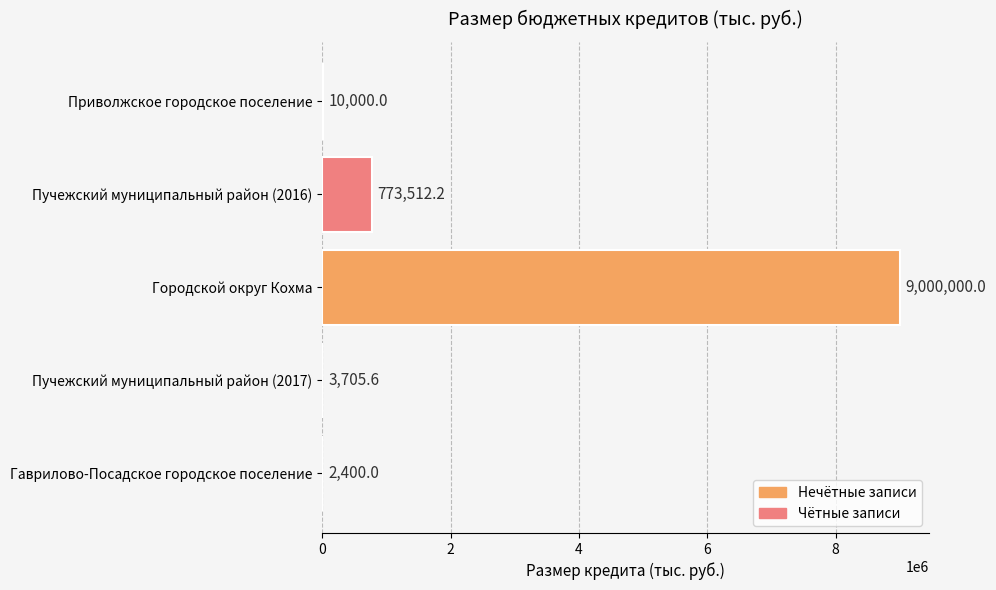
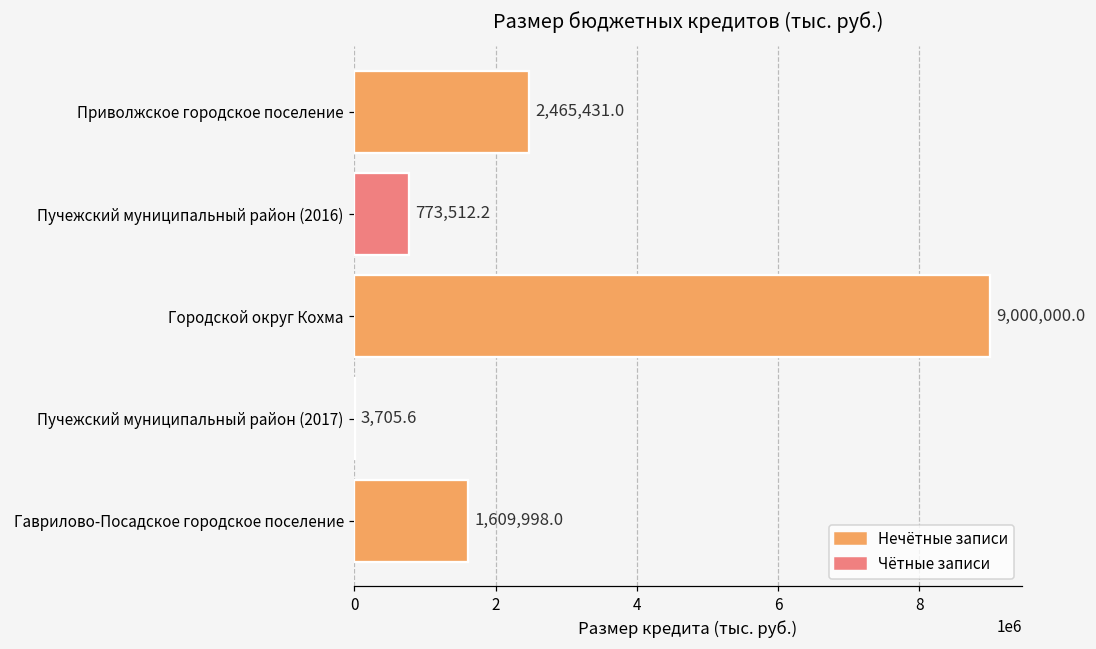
Приволжское городское поселение: 10,000.0 -> 2,465,431.0
Гаврилово-Посадское городское поселение: 2,400.0 -> 1,609,998.0
